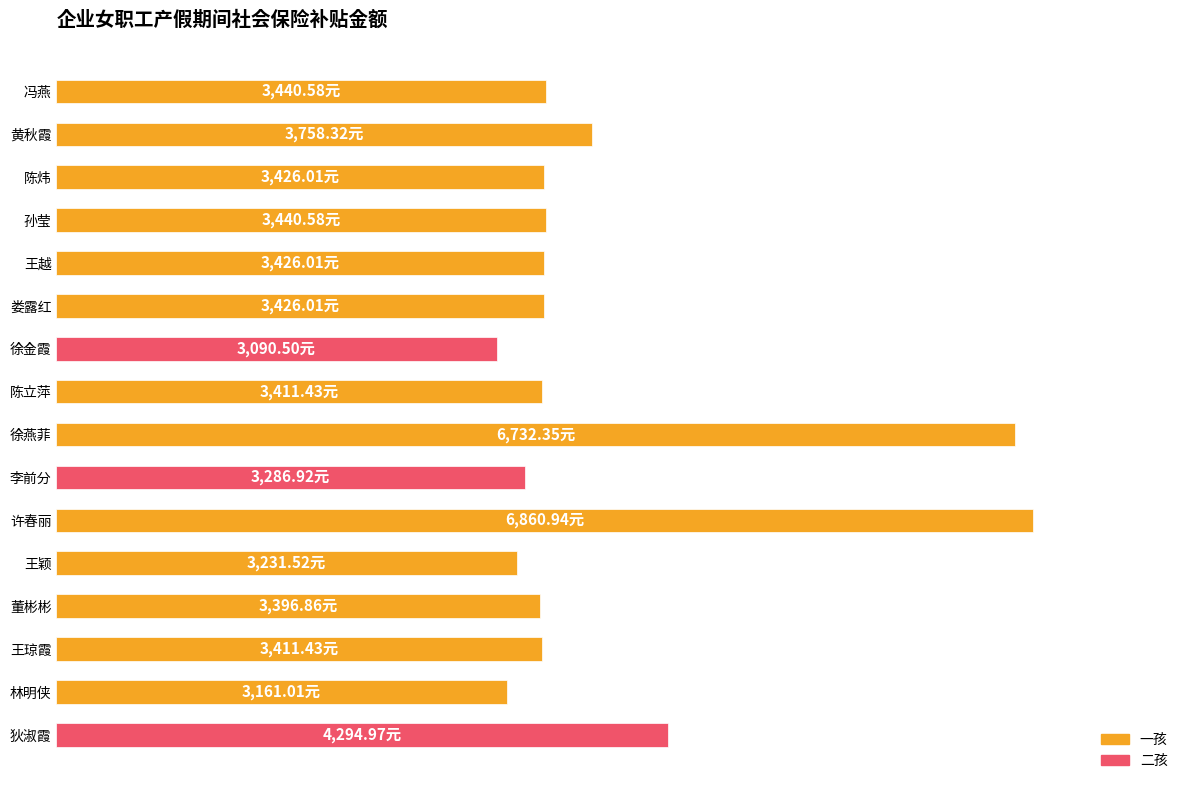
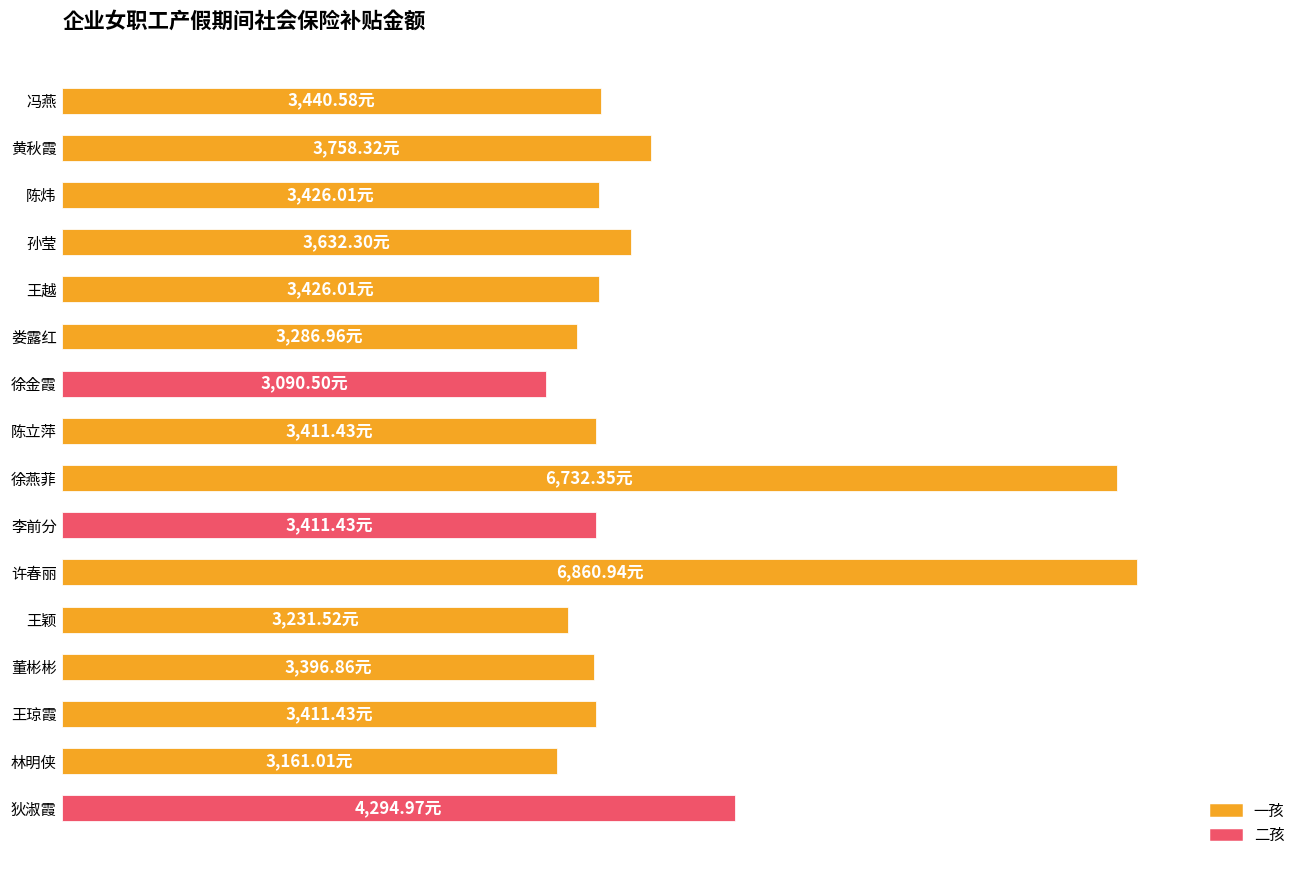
孙莹: 3,440.58元 -> 3,632.30元
娄露红: 3,426.01元 -> 3,286.96元
李前分: 3,286.92元 -> 3,411.43元
